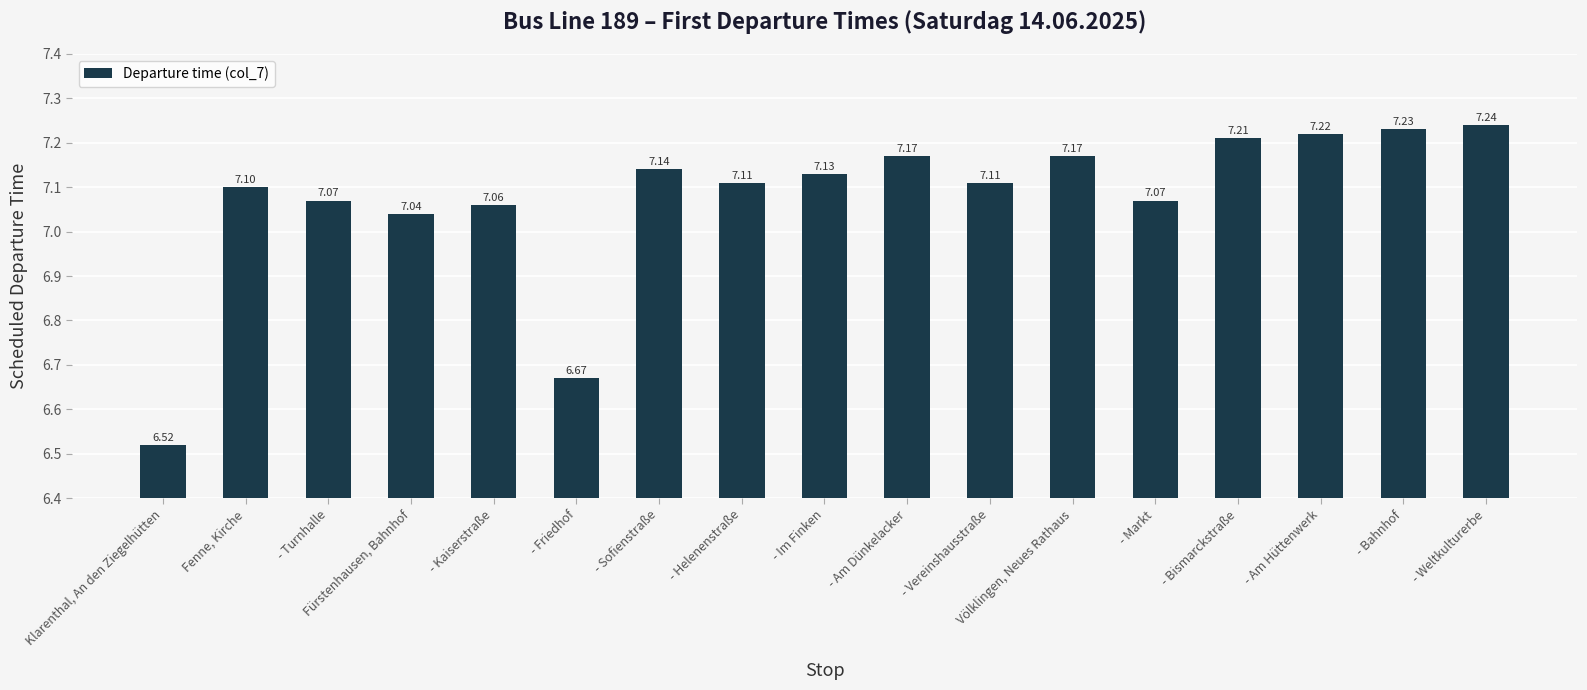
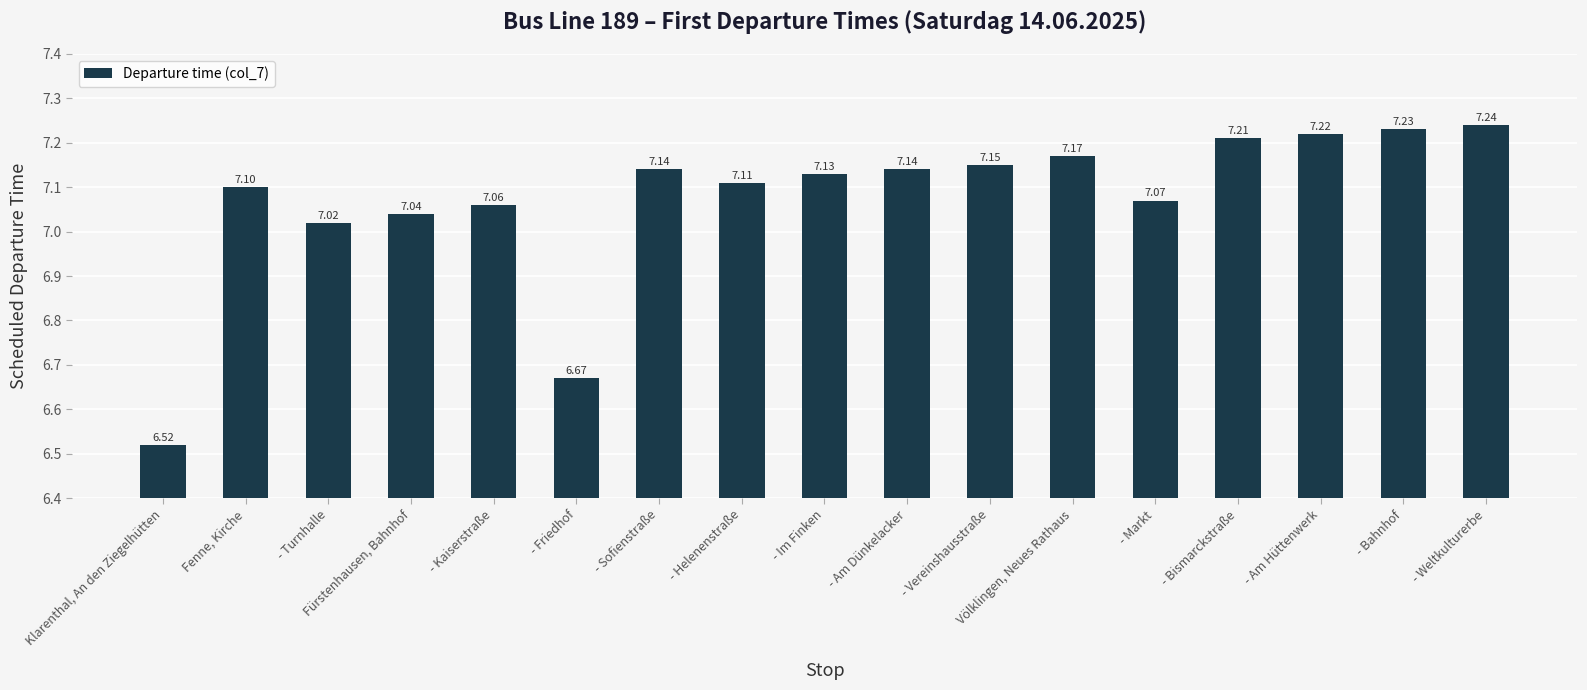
- Turnhalle: 7.07 -> 7.02
- Am Dünkelacker: 7.17 -> 7.14
- Vereinshausstraße: 7.11 -> 7.15
